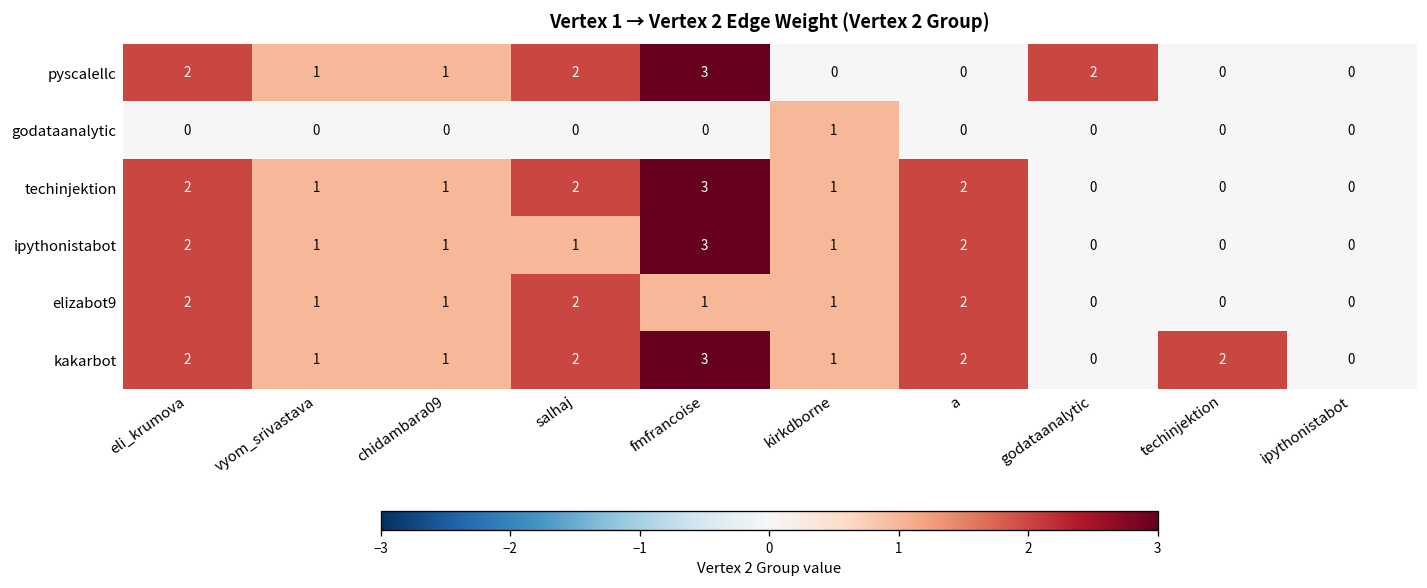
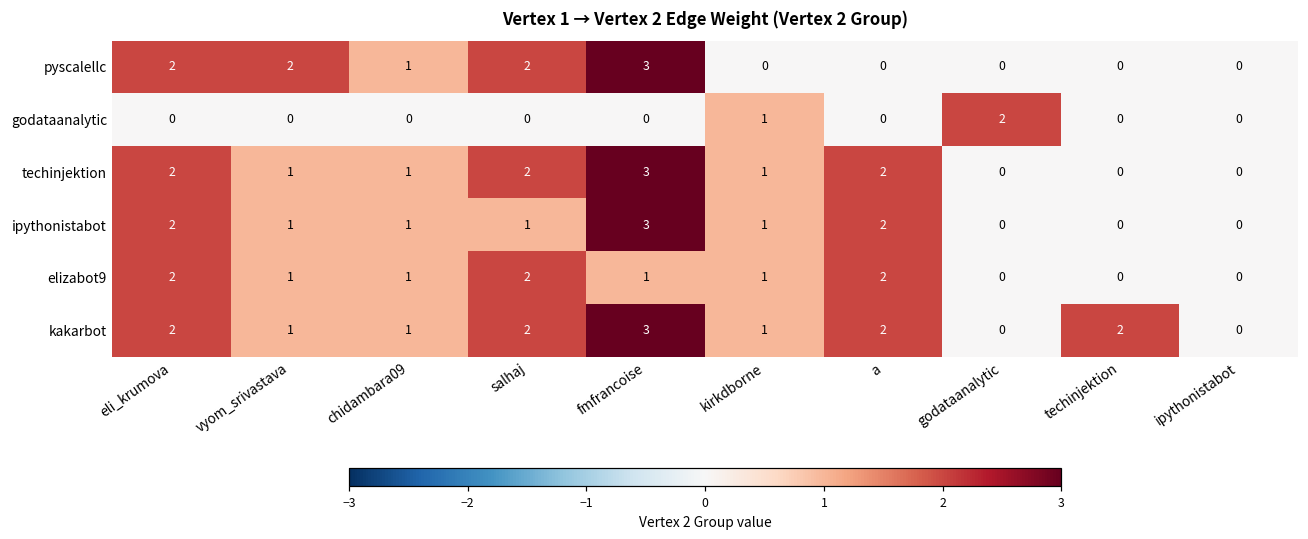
pyscalellc, vyom_srivastava: 1 -> 2
pyscalellc, godataanalytic: 2 -> 0
godataanalytic, godataanalytic: 0 -> 2
